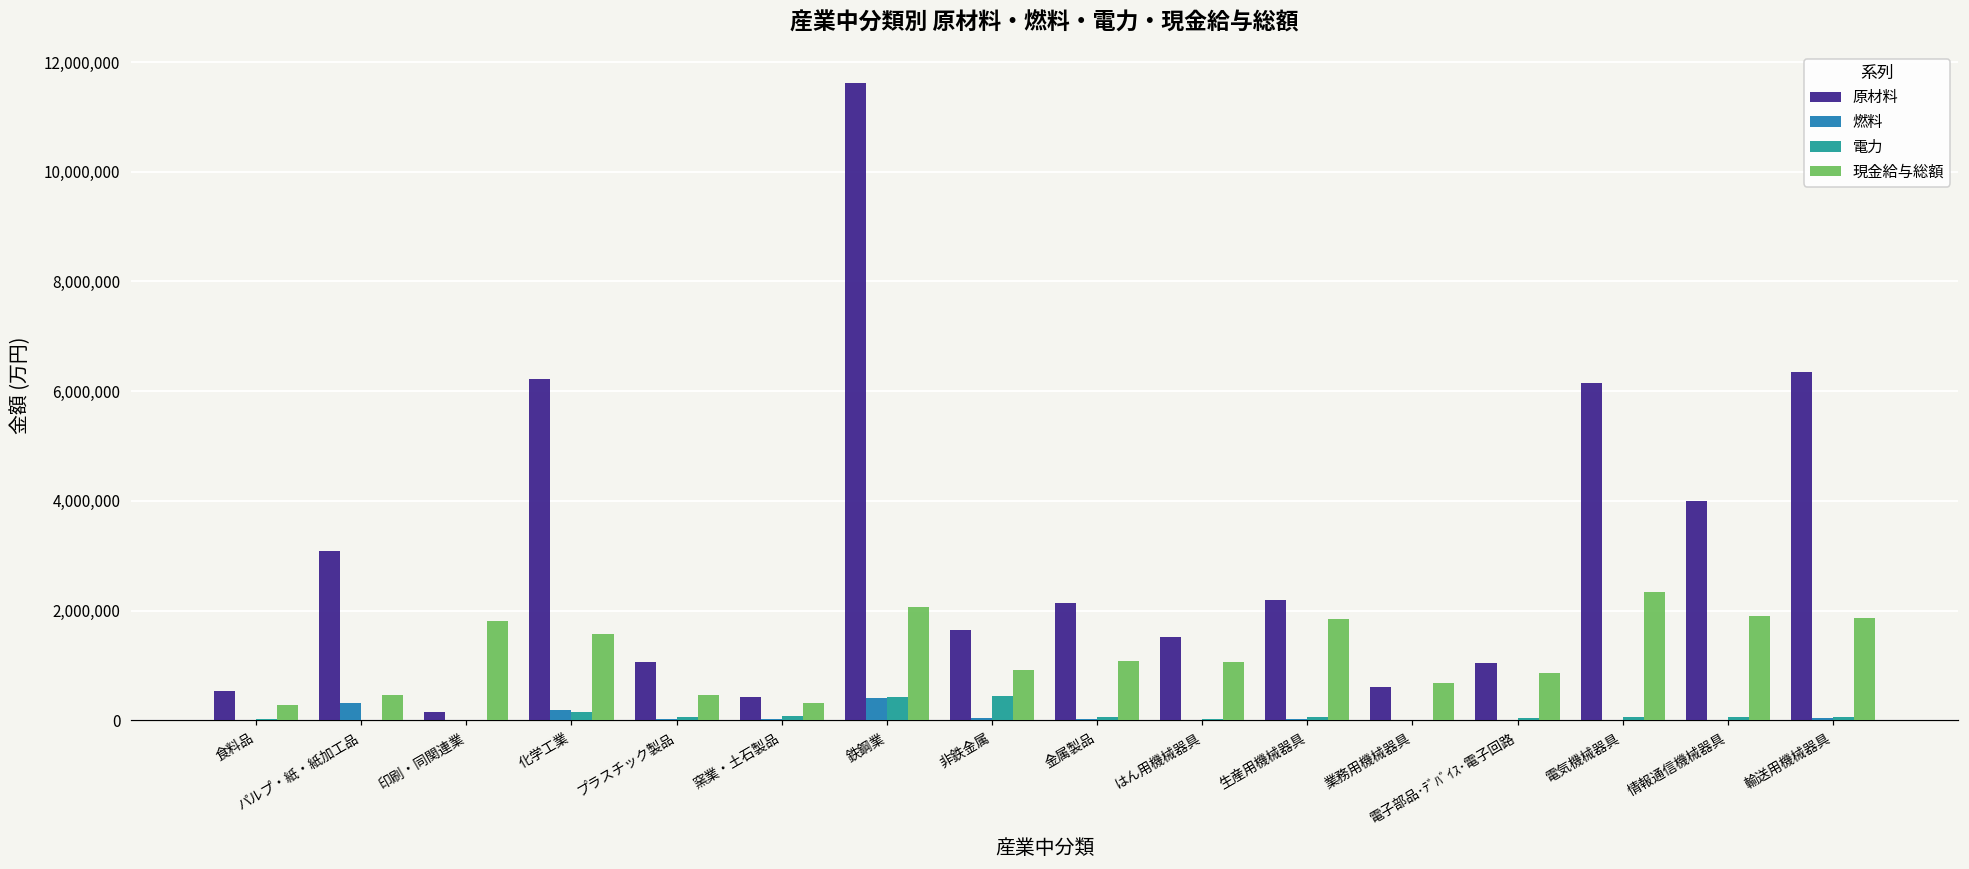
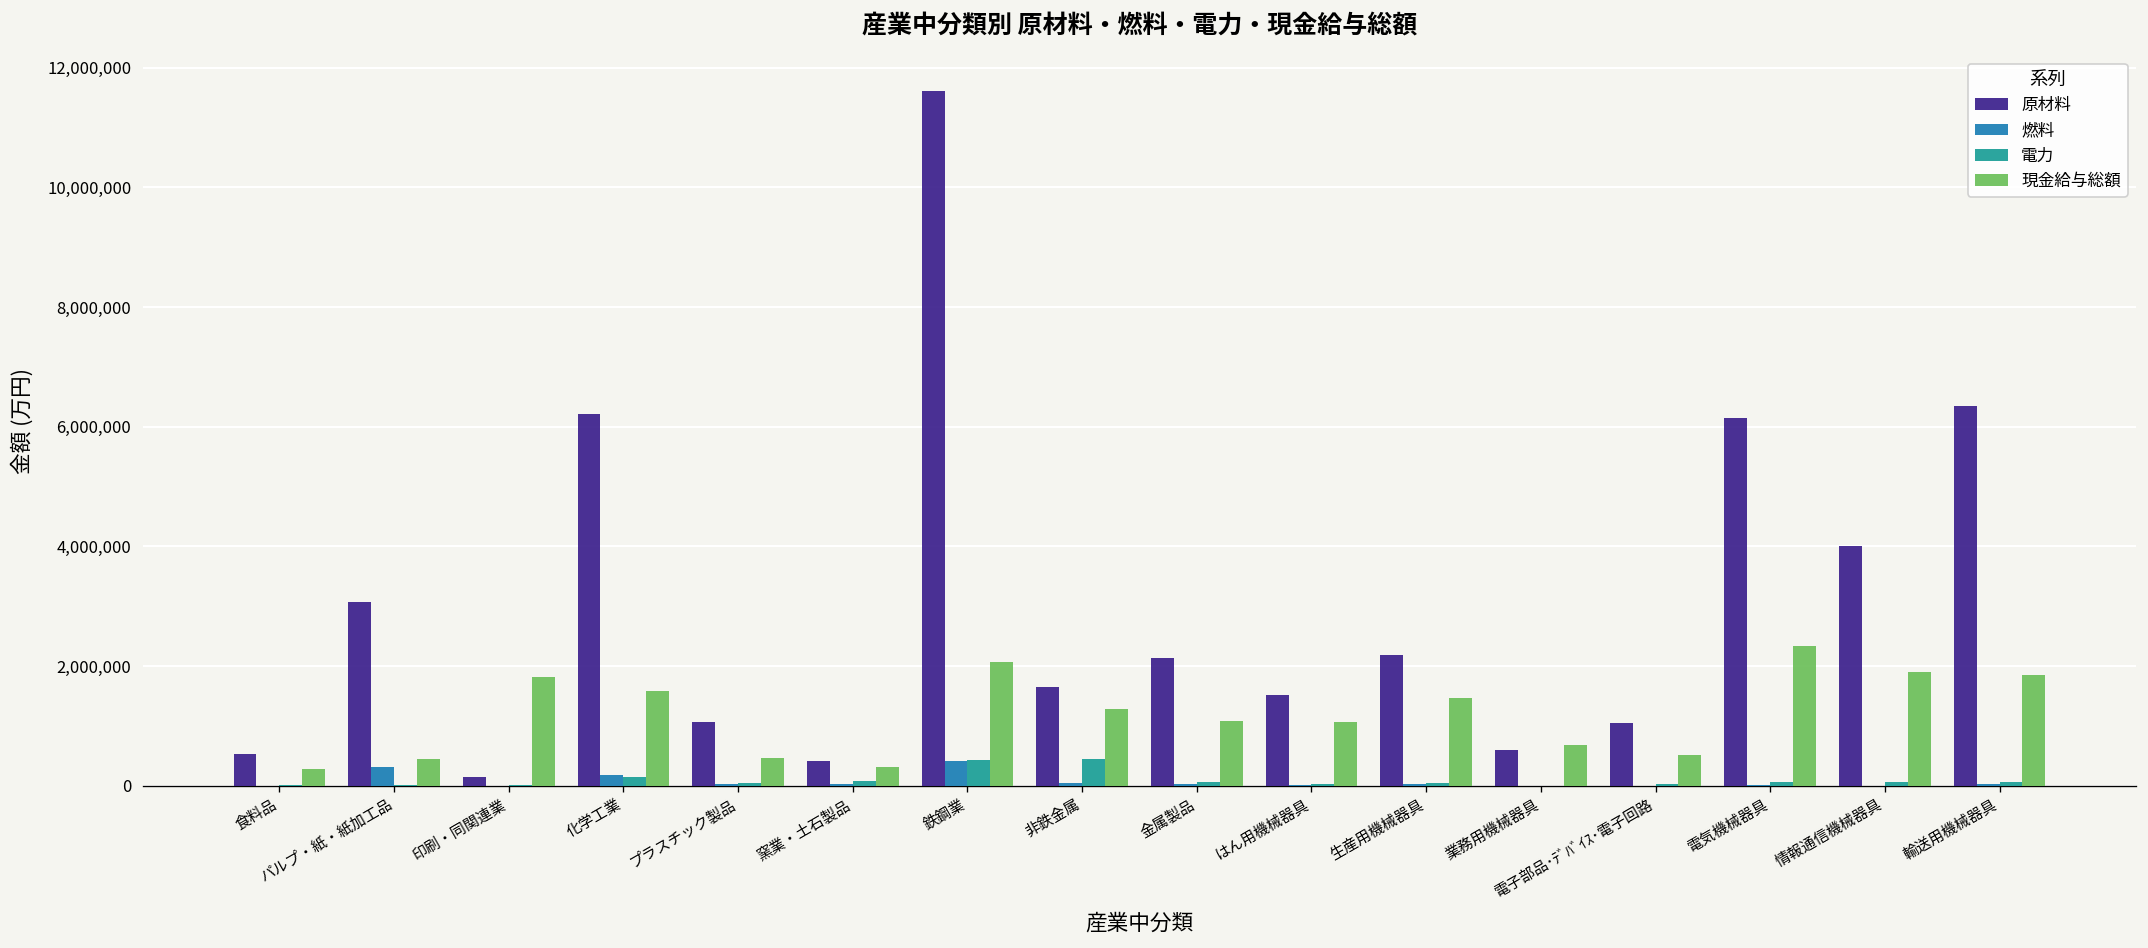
現金給与総額, 非鉄金属: 900,000 -> 1,300,000
現金給与総額, 生産用機械器具: 1,800,000 -> 1,500,000
現金給与総額, 電子部品･ﾃﾞﾊﾞｲｽ･電子回路: 900,000 -> 500,000
